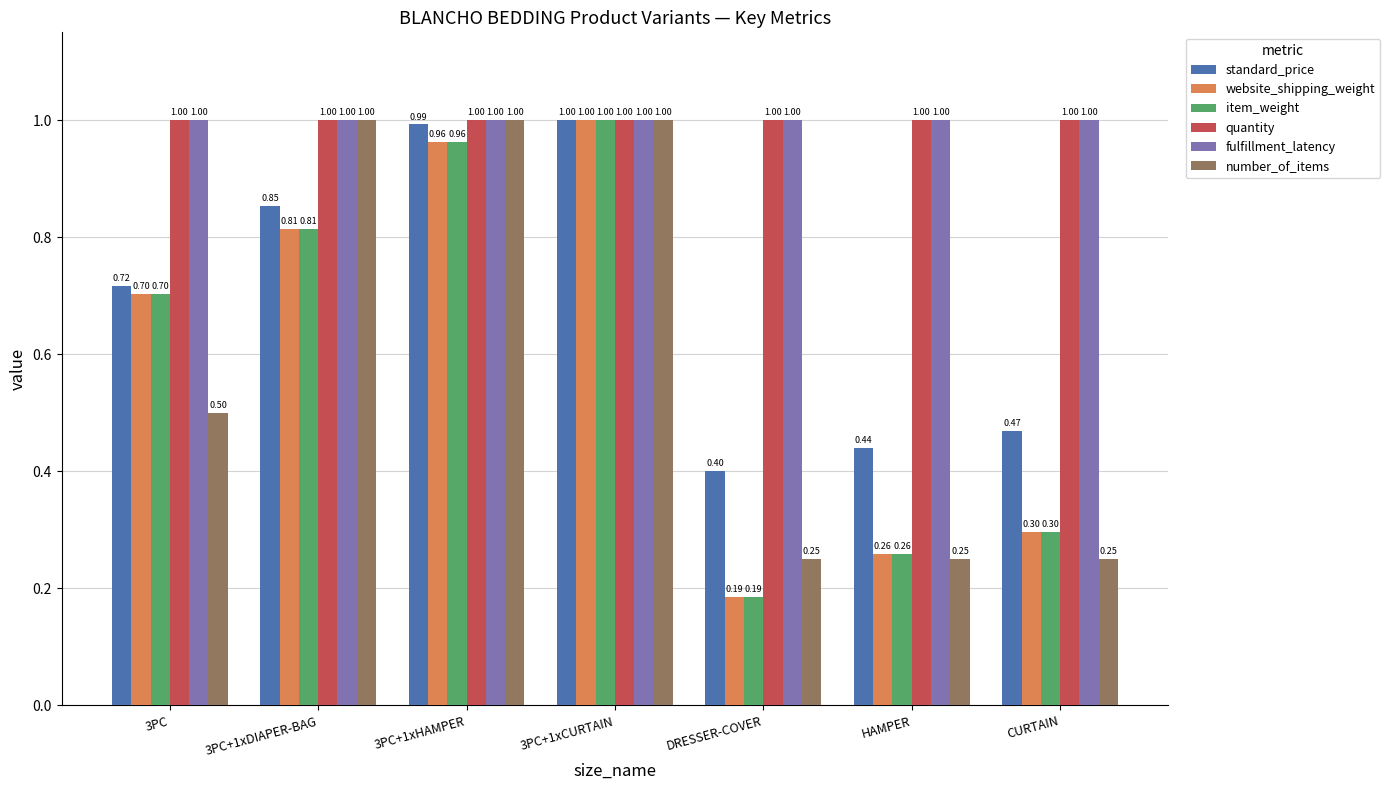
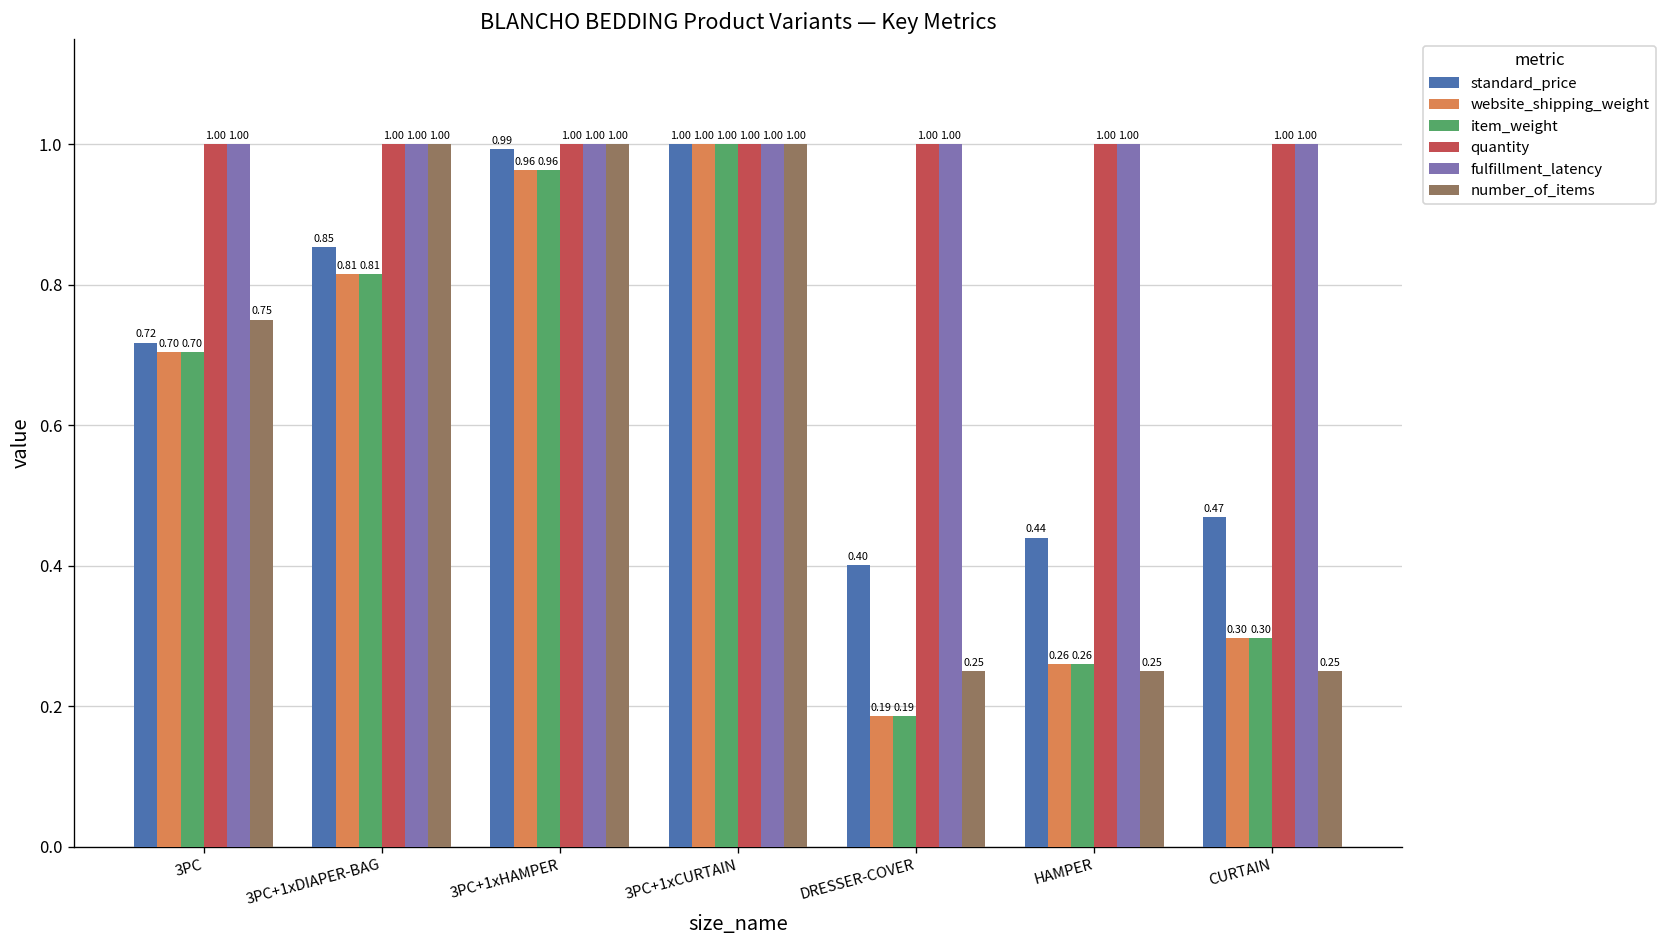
number_of_items, 3PC: 0.50 -> 0.75
